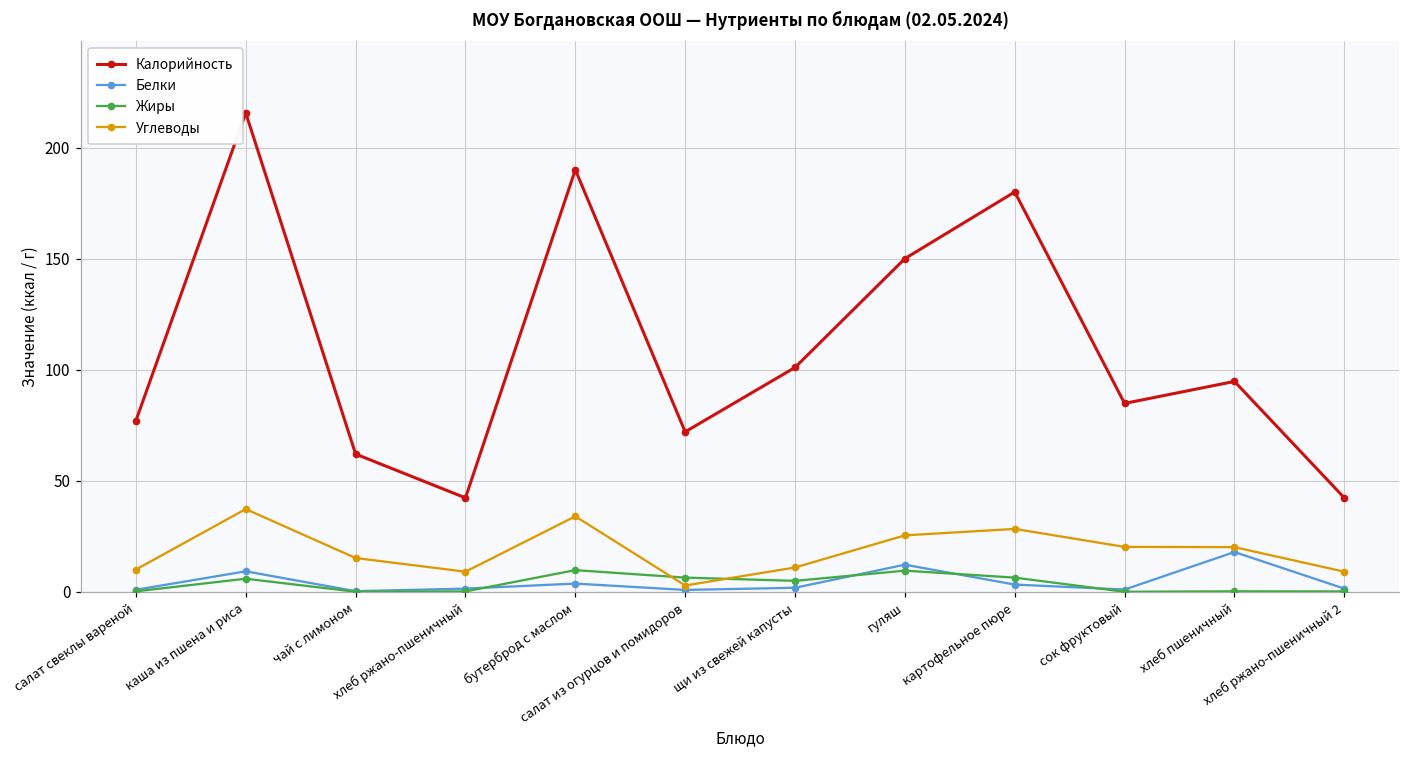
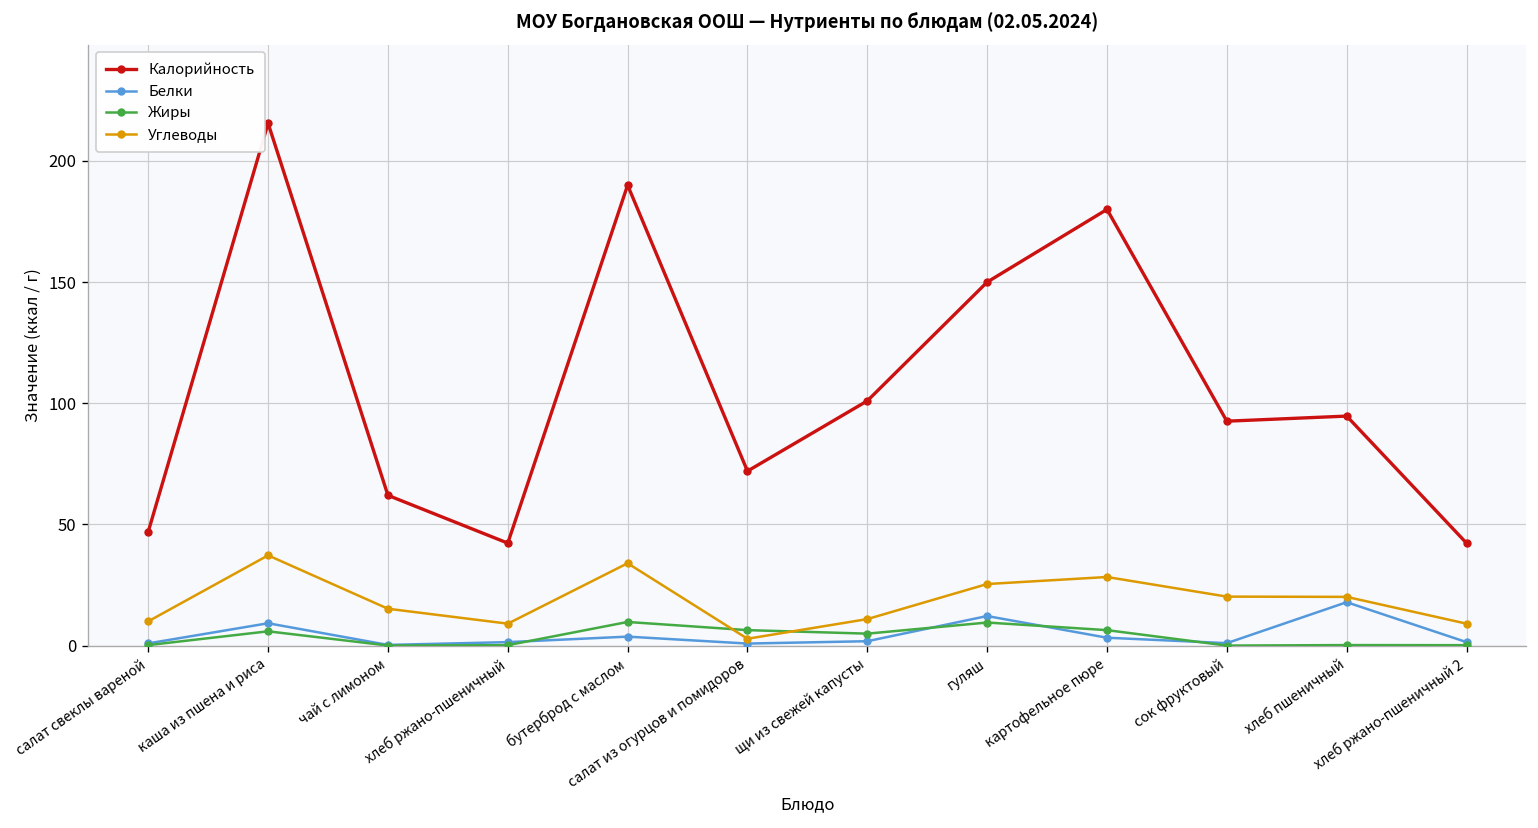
Калорийность, салат свеклы вареной: 77 -> 47
Калорийность, сок фруктовый: 85 -> 93
